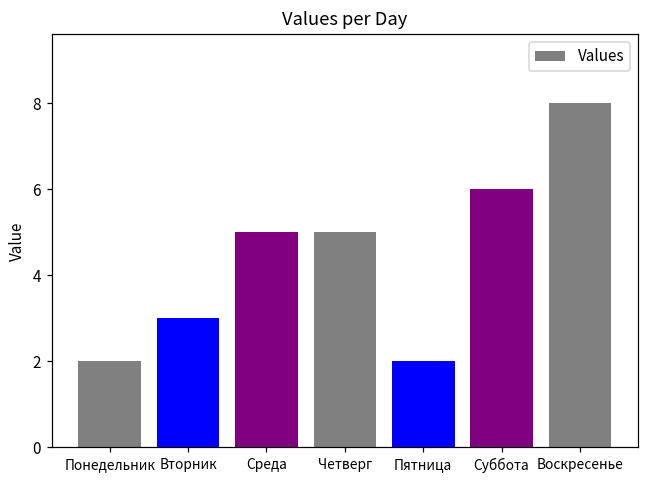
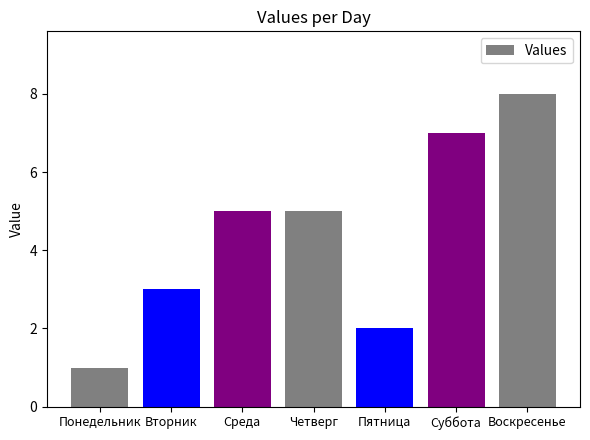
Понедельник: 2 -> 1
Суббота: 6 -> 7
